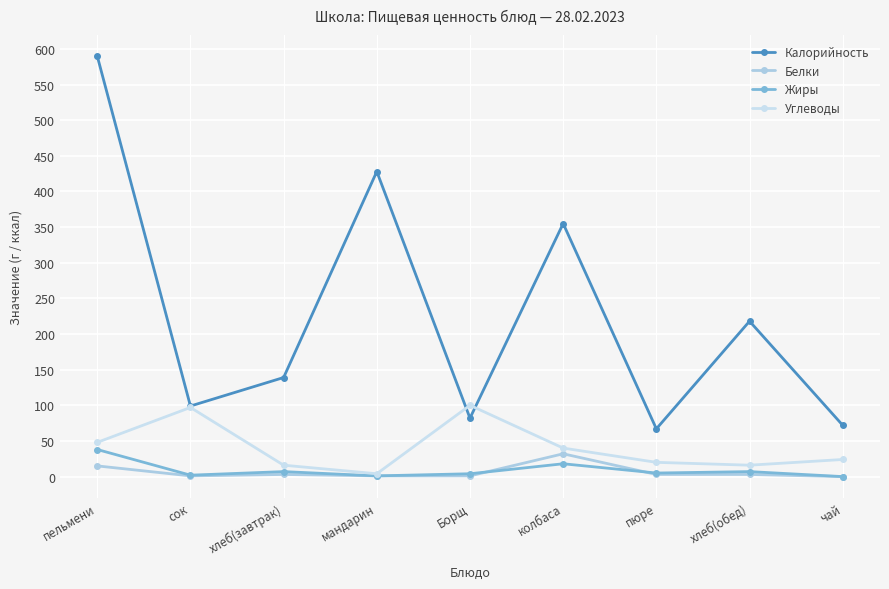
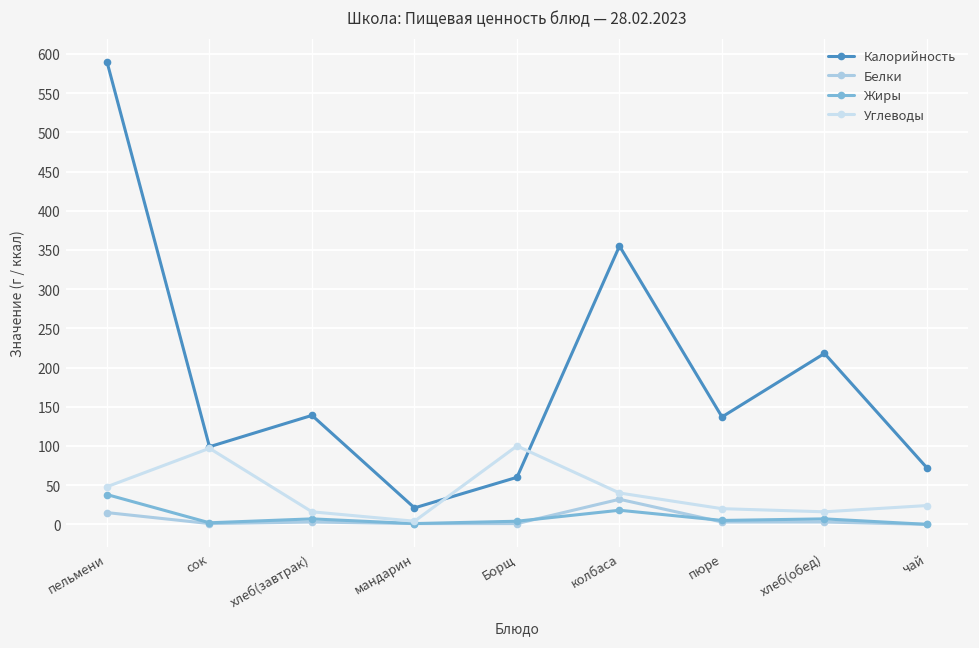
Калорийность, мандарин: 430 -> 20
Калорийность, Борщ: 80 -> 60
Калорийность, пюре: 70 -> 140
